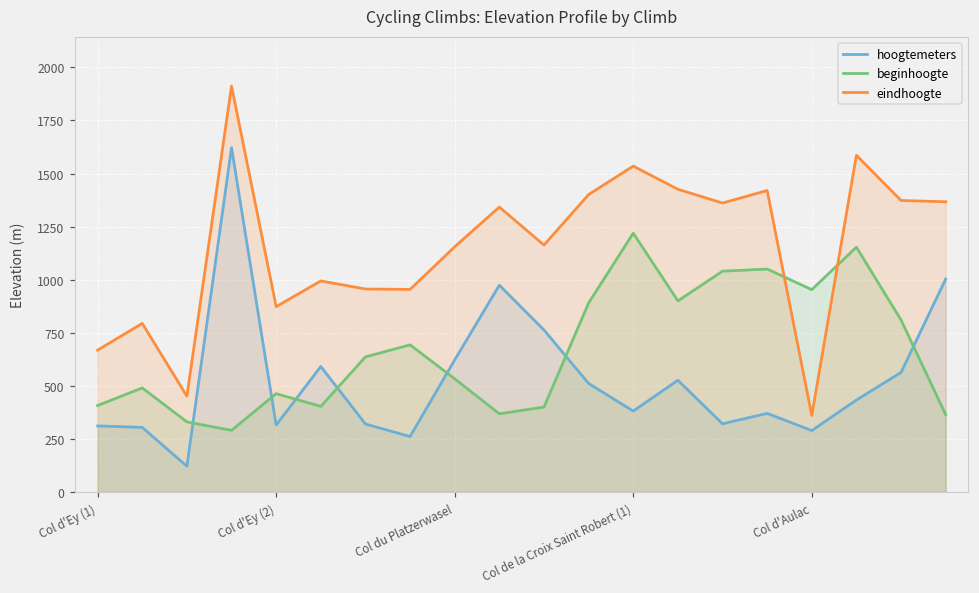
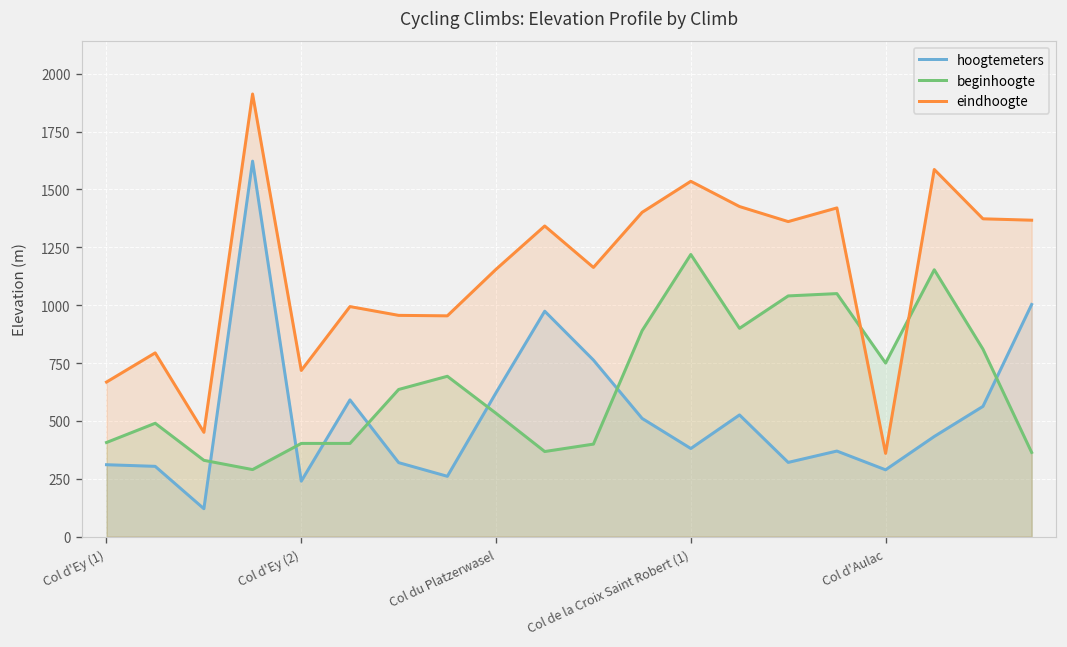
hoogtemeters, Col d'Ey (2): 320 -> 240
beginhoogte, Col d'Ey (2): 460 -> 400
eindhoogte, Col d'Ey (2): 870 -> 720
beginhoogte, Col d'Aulac: 950 -> 750
